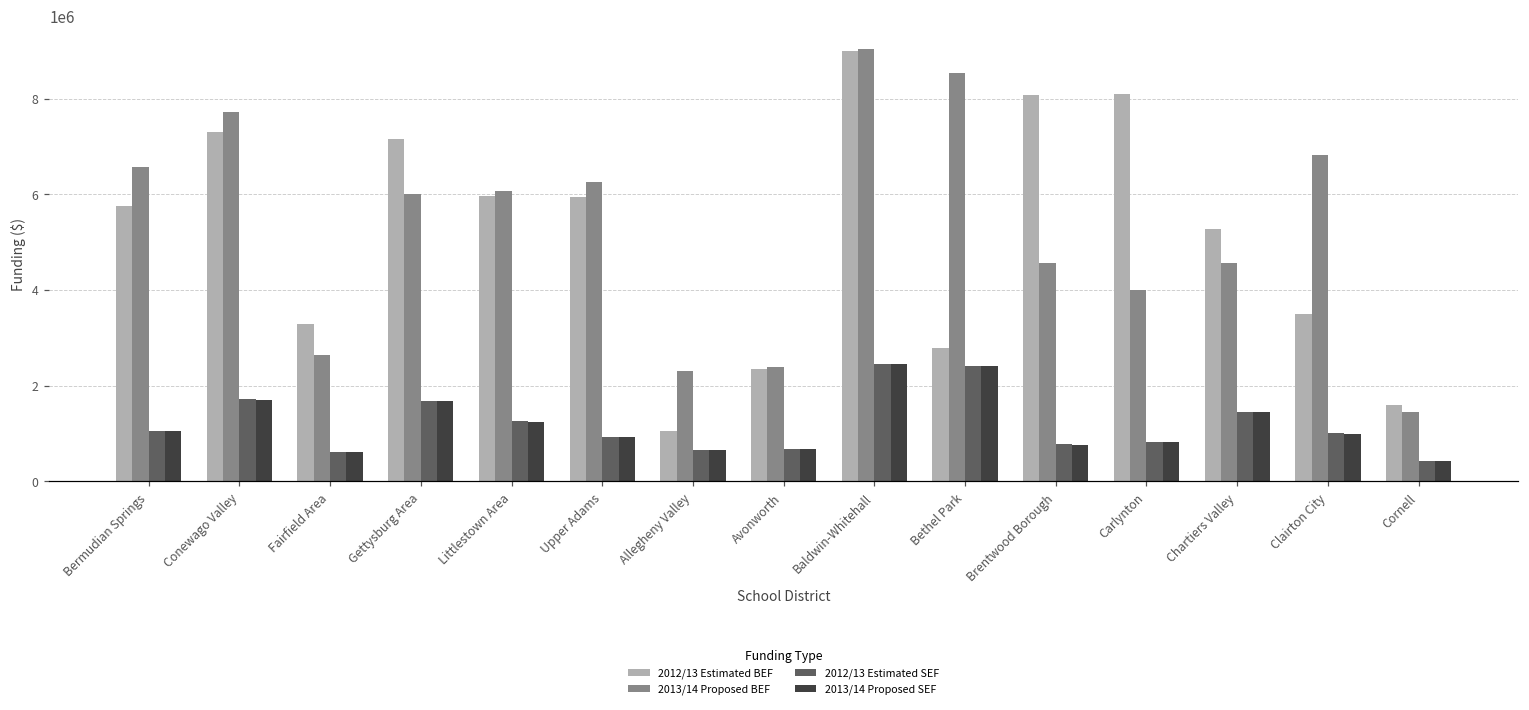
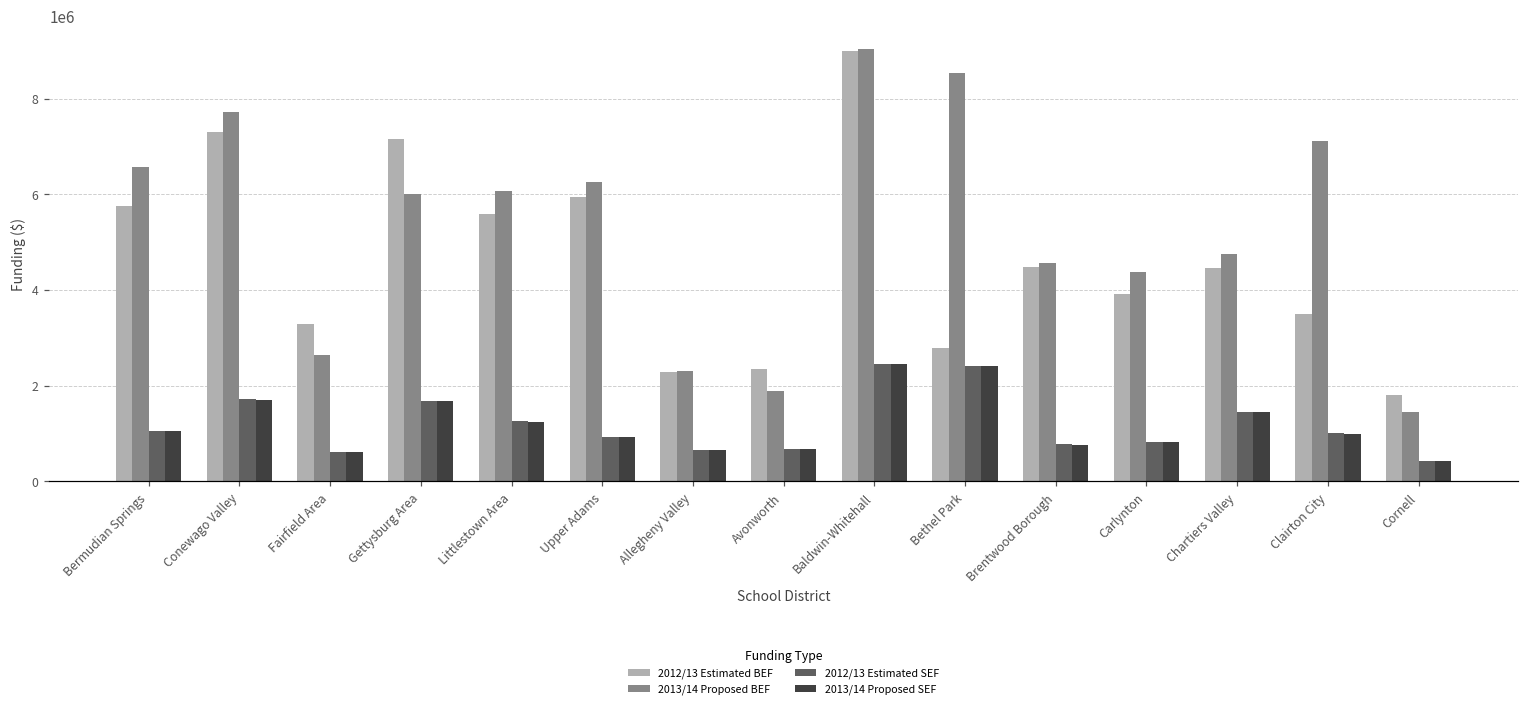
2012/13 Estimated BEF, Littlestown Area: 6000000 -> 5600000
2012/13 Estimated BEF, Allegheny Valley: 1000000 -> 2300000
2013/14 Proposed BEF, Avonworth: 2400000 -> 1900000
2012/13 Estimated BEF, Brentwood Borough: 8100000 -> 4500000
2012/13 Estimated BEF, Carlynton: 8100000 -> 3900000
2013/14 Proposed BEF, Carlynton: 4000000 -> 4400000
2012/13 Estimated BEF, Chartiers Valley: 5300000 -> 4400000
2013/14 Proposed BEF, Chartiers Valley: 4600000 -> 4800000
2013/14 Proposed BEF, Clairton City: 6800000 -> 7100000
2012/13 Estimated BEF, Cornell: 1600000 -> 1800000
